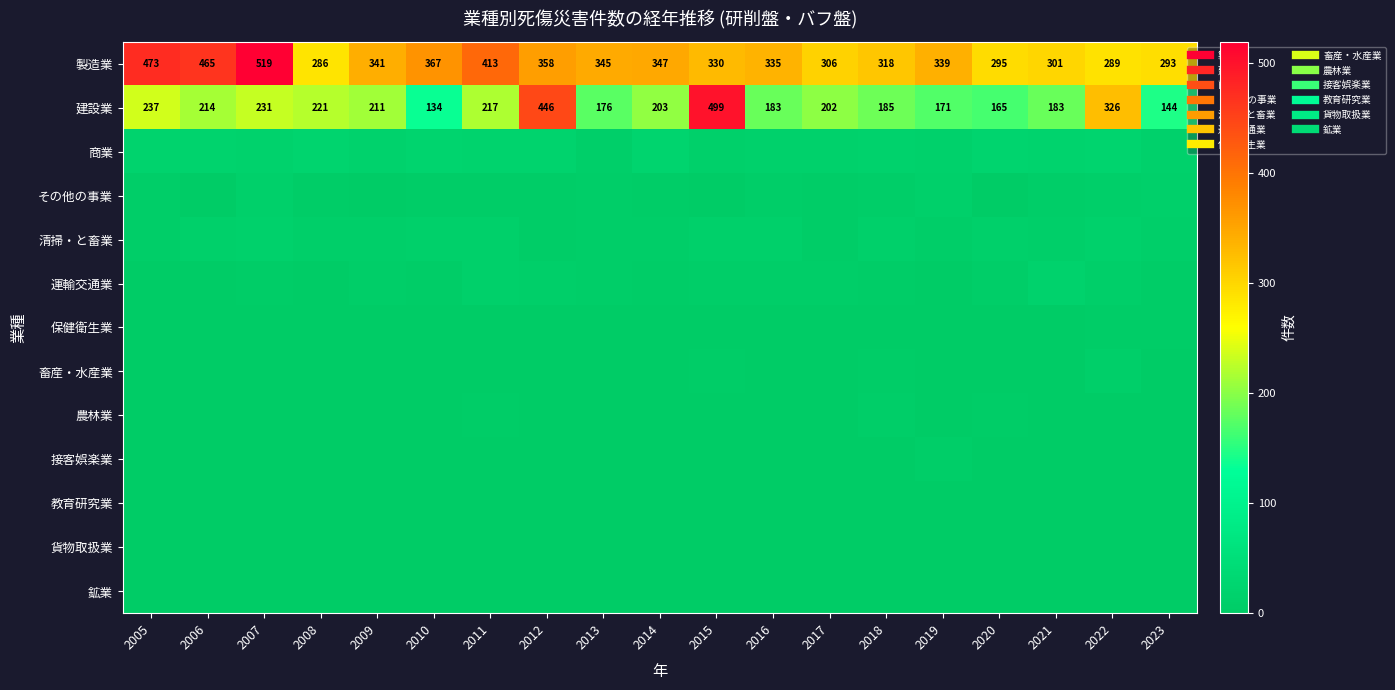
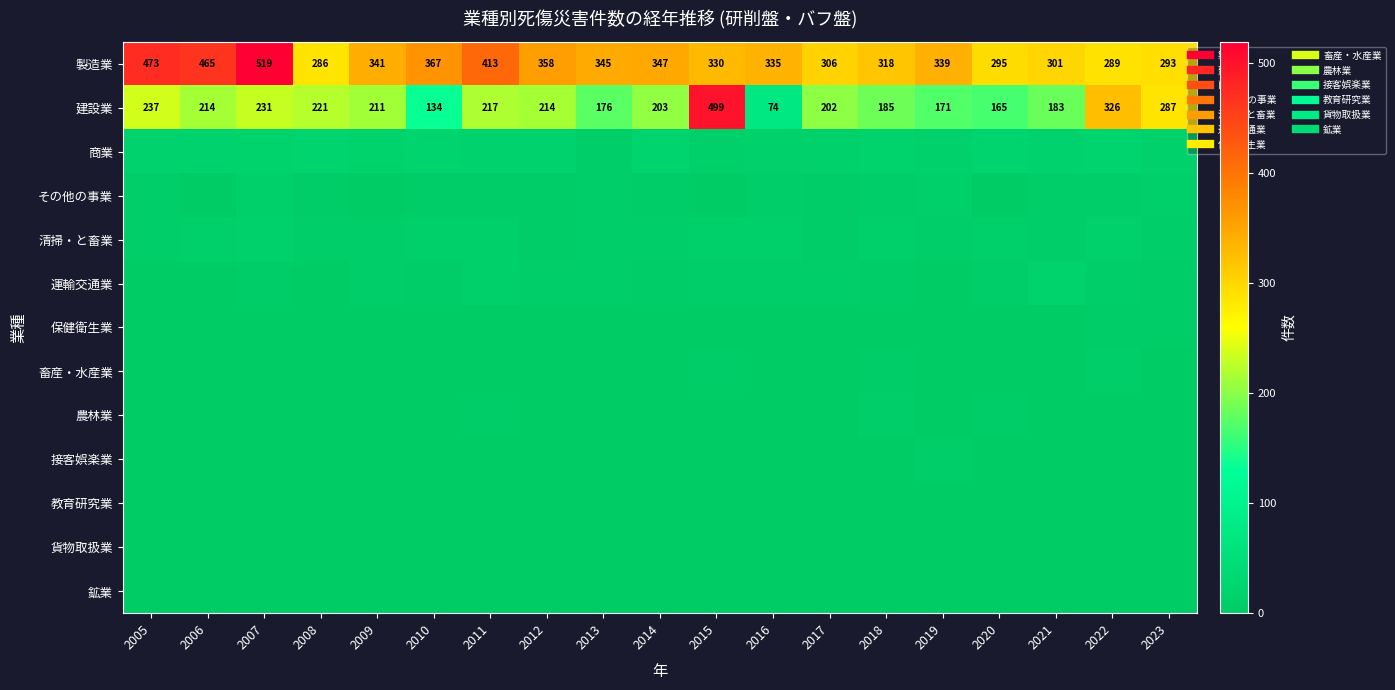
建設業, 2012: 446 -> 214
建設業, 2016: 183 -> 74
建設業, 2023: 144 -> 287
